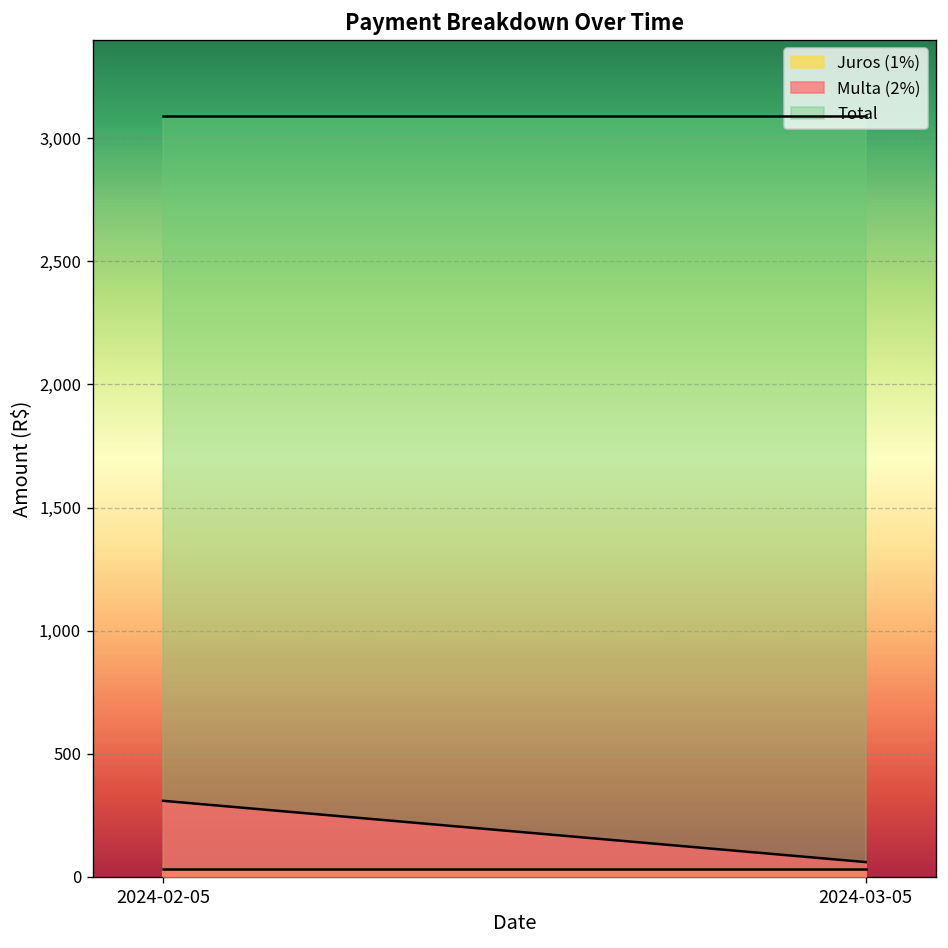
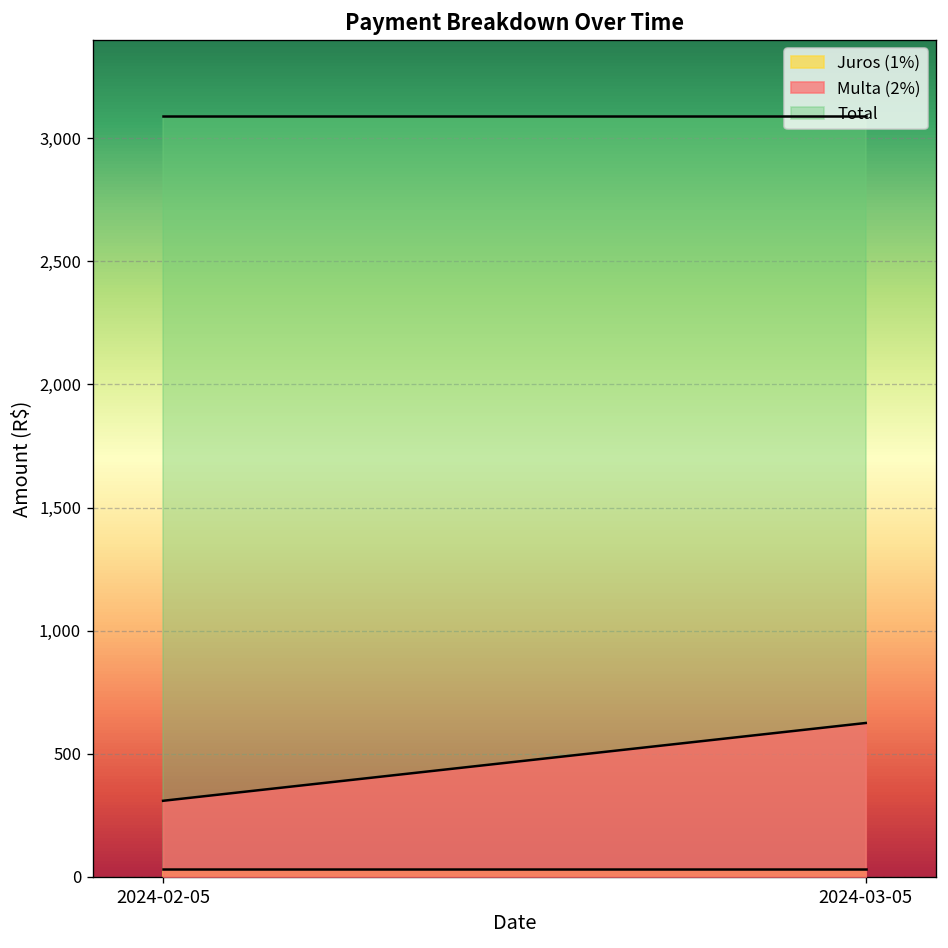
Multa (2%), 2024-03-05: 60 -> 630
